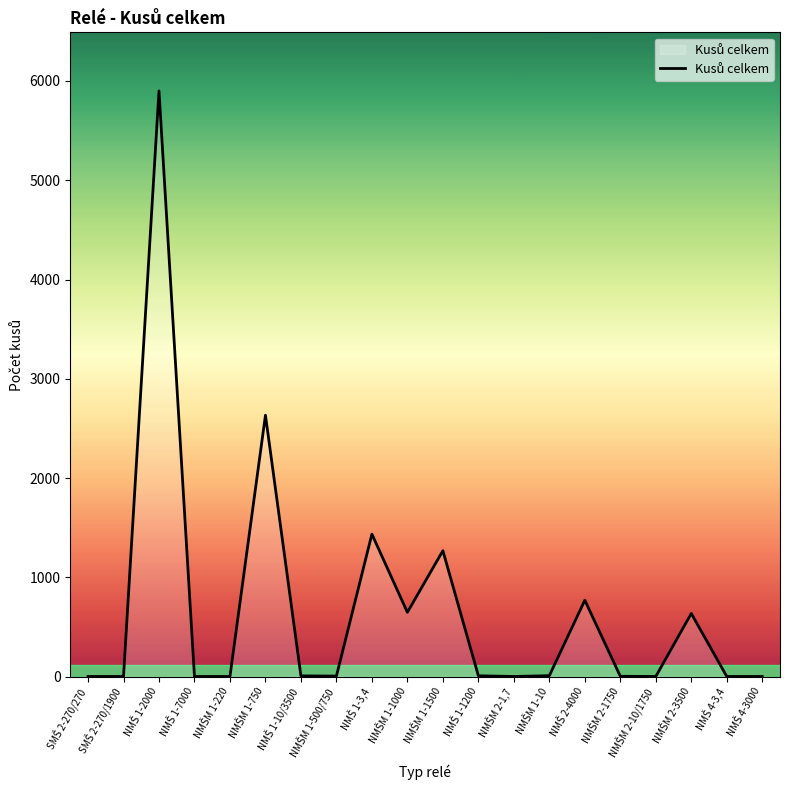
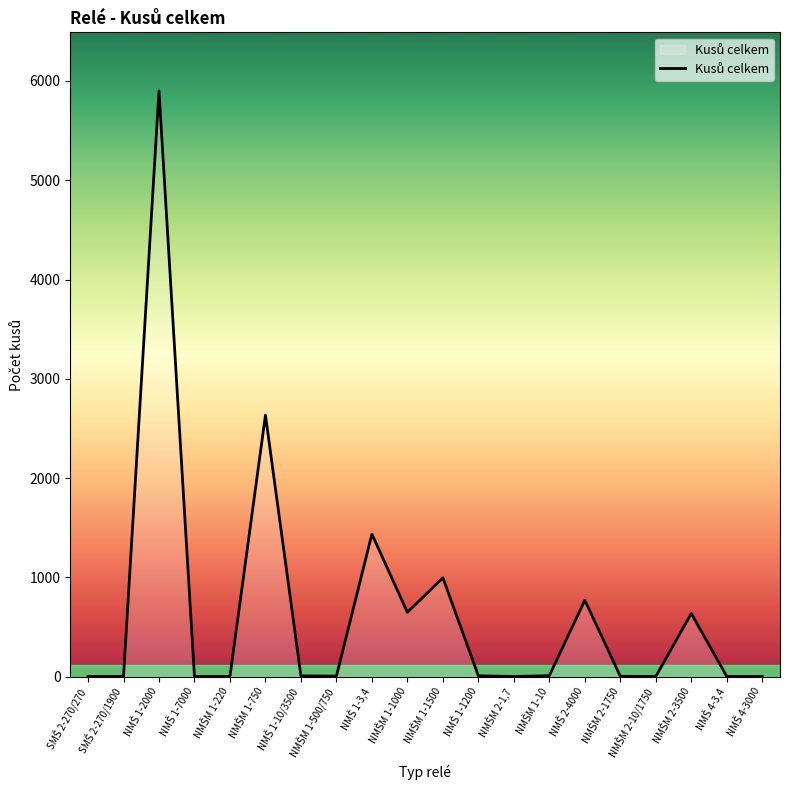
NMŠM 1-1500: 1300 -> 1000
